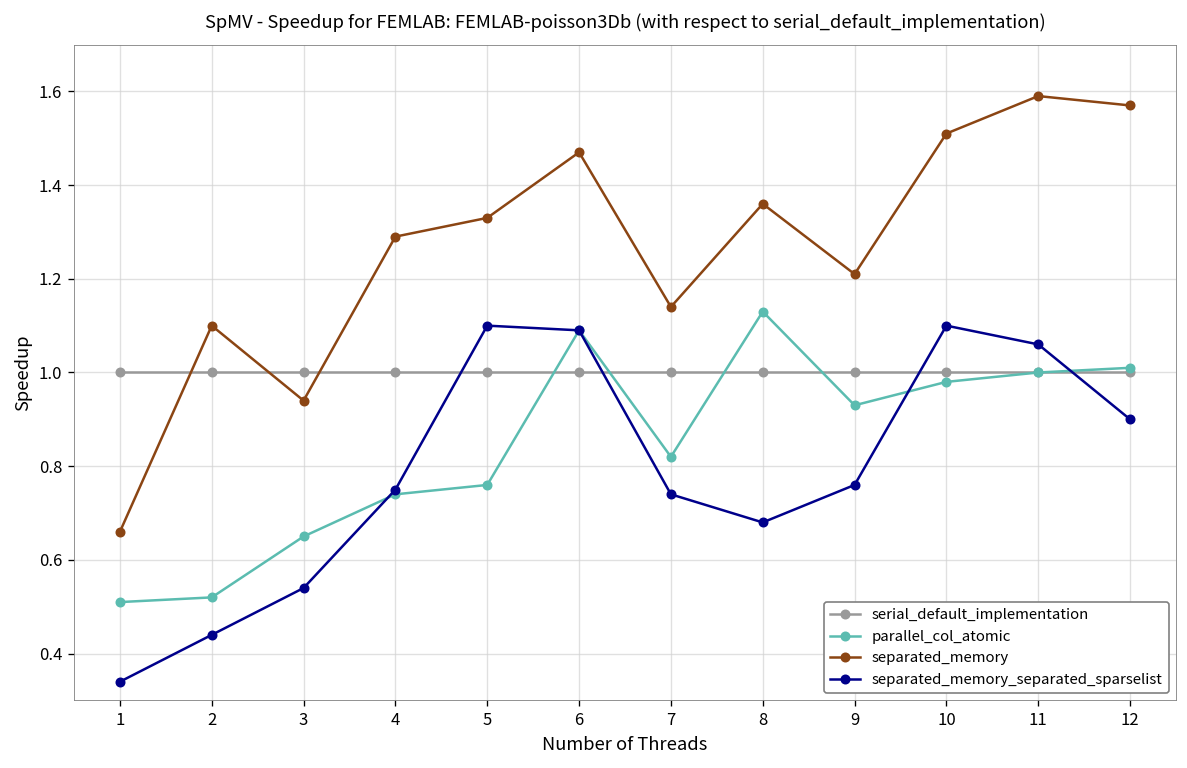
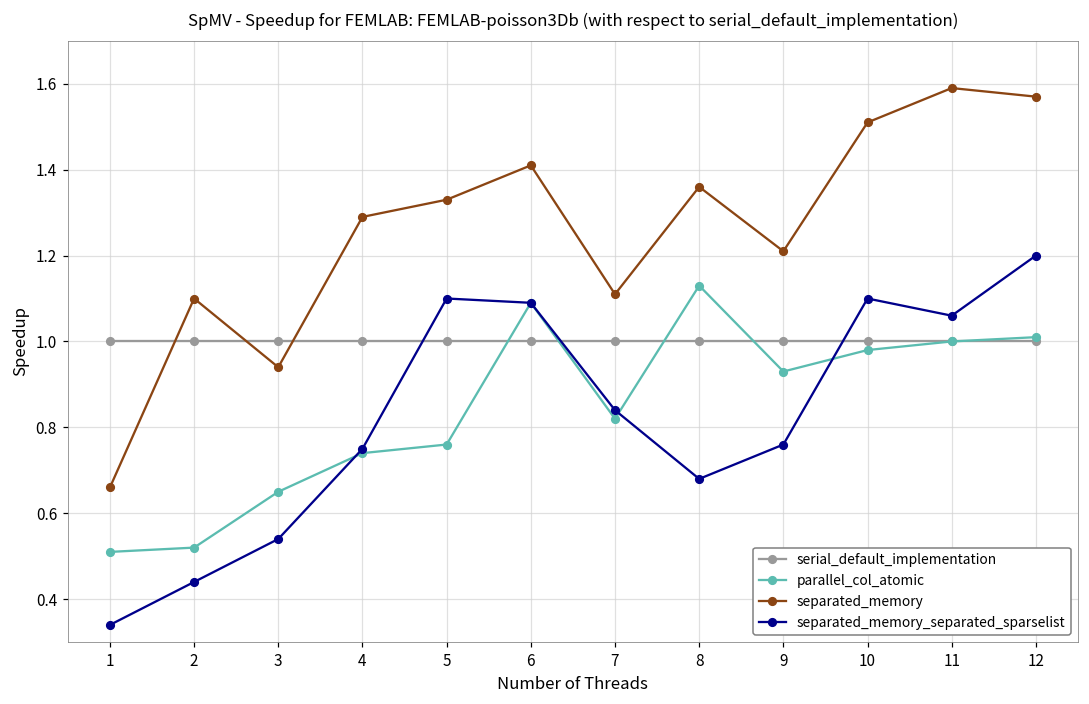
separated_memory, 6: 1.47 -> 1.41
separated_memory, 7: 1.14 -> 1.11
separated_memory_separated_sparselist, 7: 0.74 -> 0.84
separated_memory_separated_sparselist, 12: 0.9 -> 1.2
